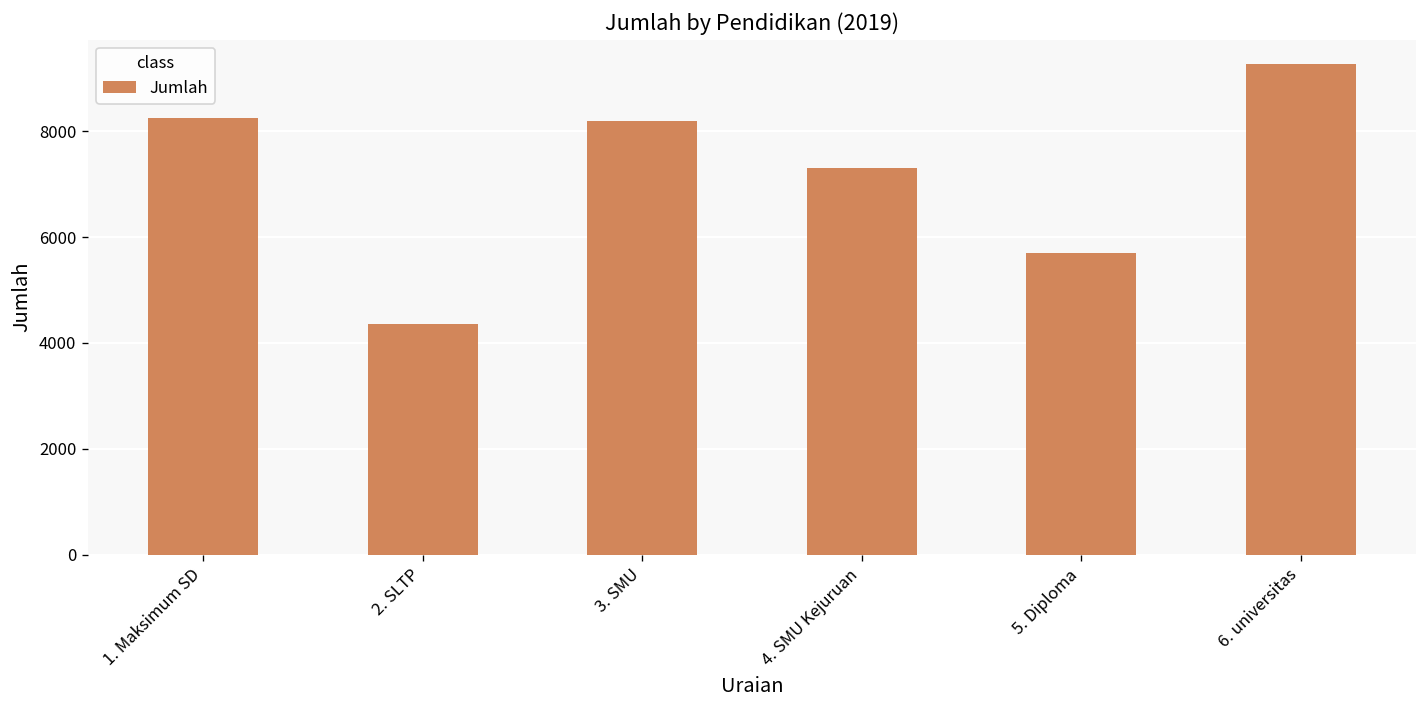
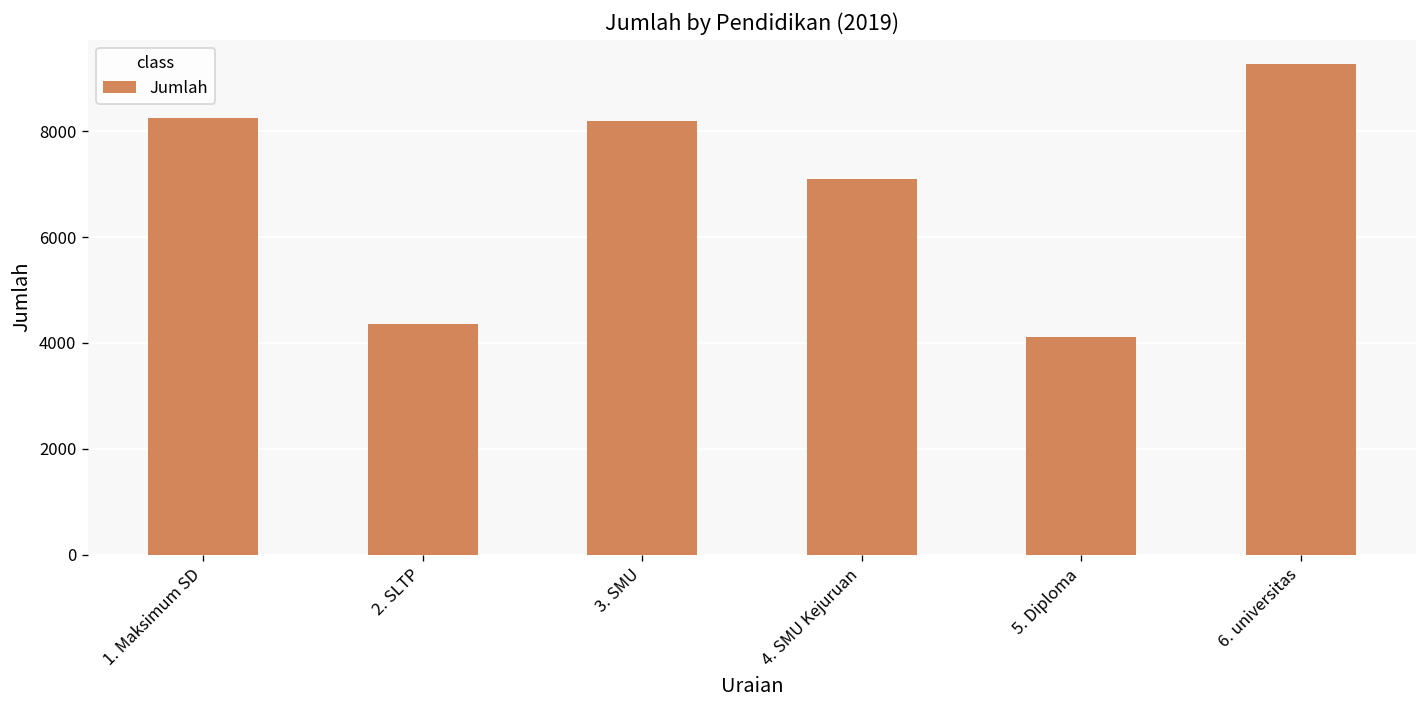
4. SMU Kejuruan: 7300 -> 7100
5. Diploma: 5700 -> 4100
